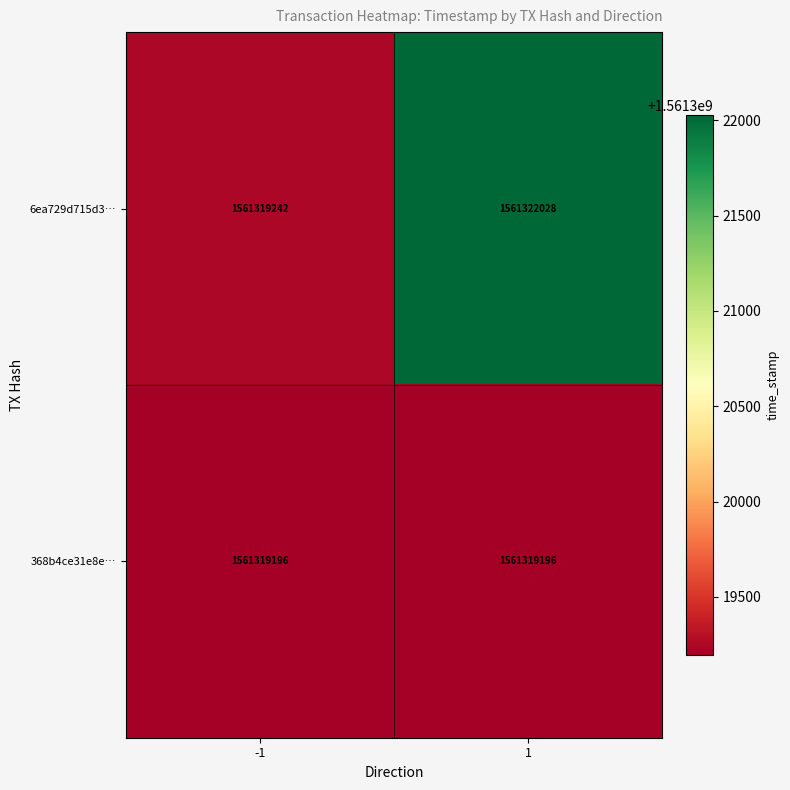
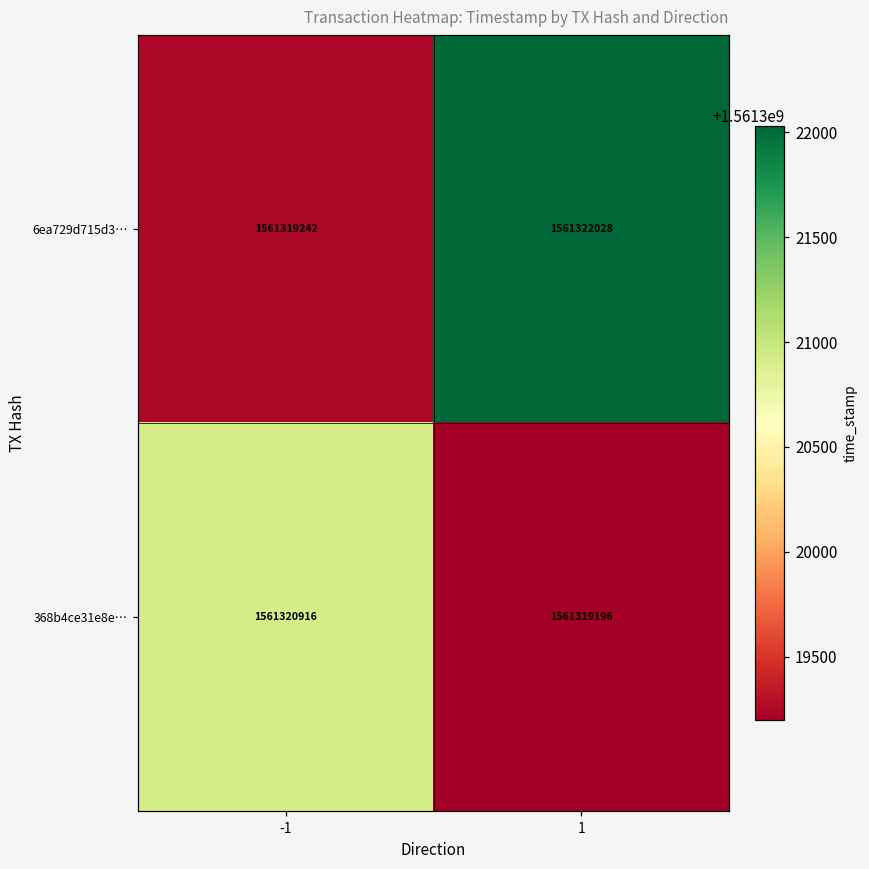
368b4ce31e8e…, -1: 1561319196 -> 1561320916
